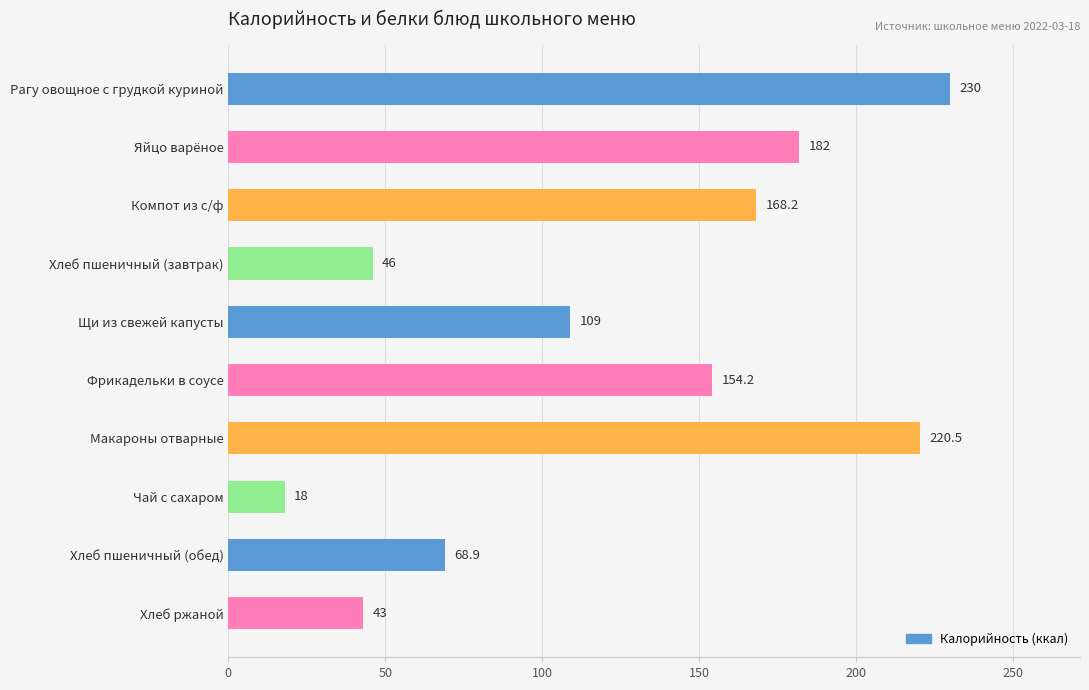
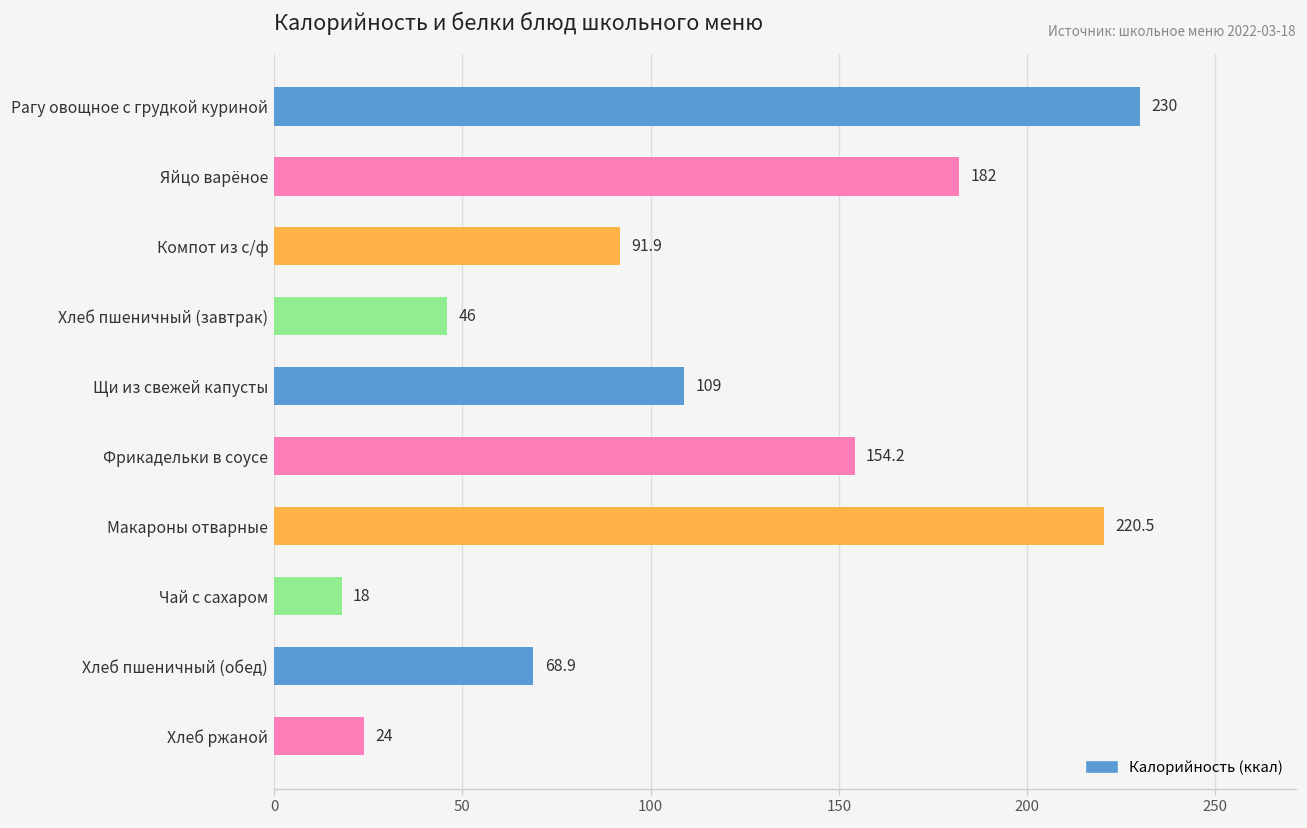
Компот из с/ф: 168.2 -> 91.9
Хлеб ржаной: 43 -> 24
